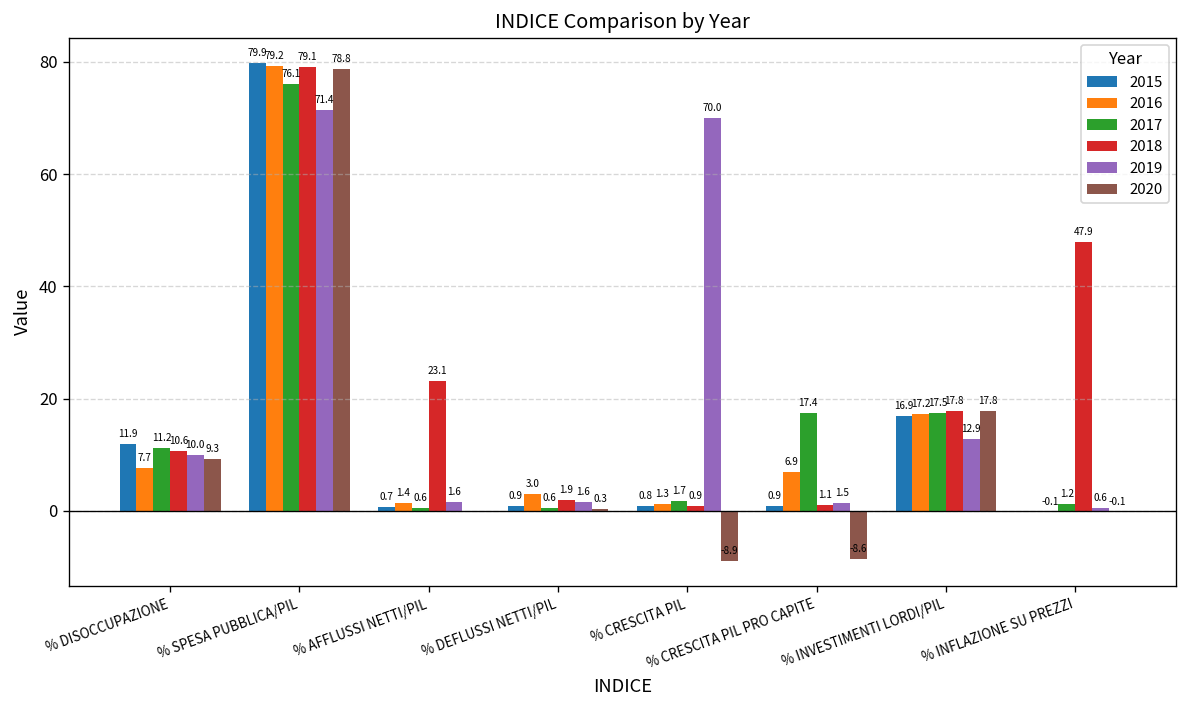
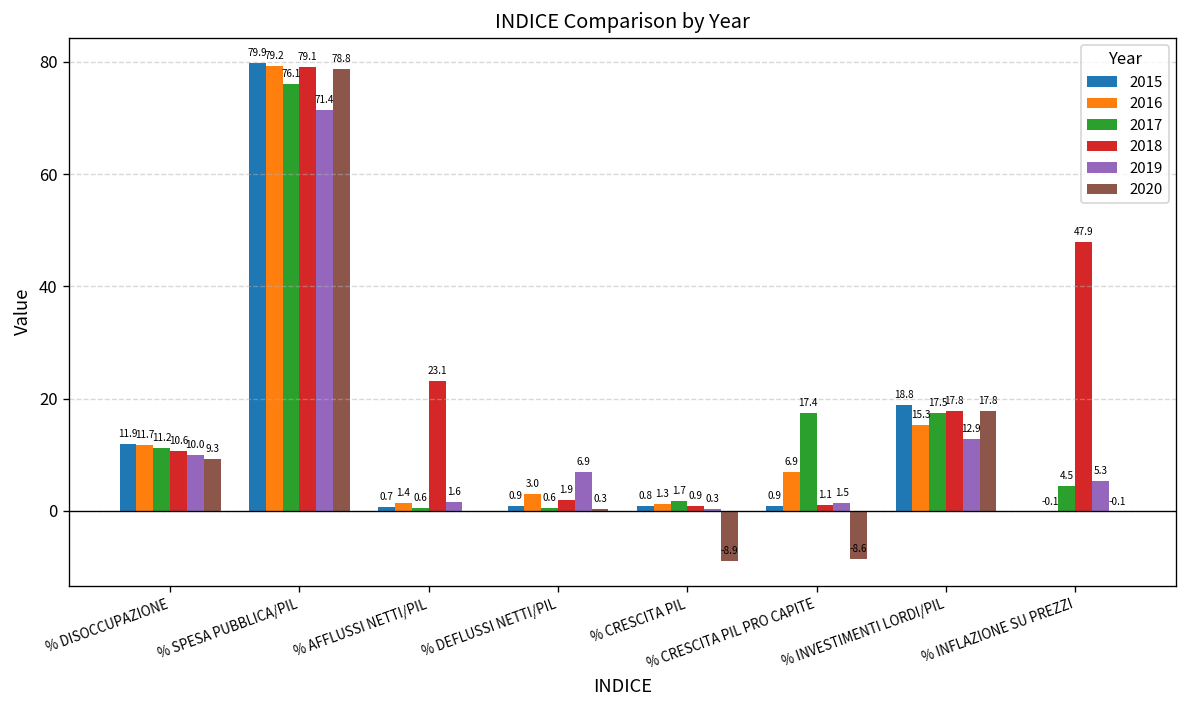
2016, % DISOCCUPAZIONE: 7.7 -> 11.7
2019, % DEFLUSSI NETTI/PIL: 1.6 -> 6.9
2019, % CRESCITA PIL: 70.0 -> 0.3
2015, % INVESTIMENTI LORDI/PIL: 16.9 -> 18.8
2016, % INVESTIMENTI LORDI/PIL: 17.2 -> 15.3
2017, % INFLAZIONE SU PREZZI: 1.2 -> 4.5
2019, % INFLAZIONE SU PREZZI: 0.6 -> 5.3
